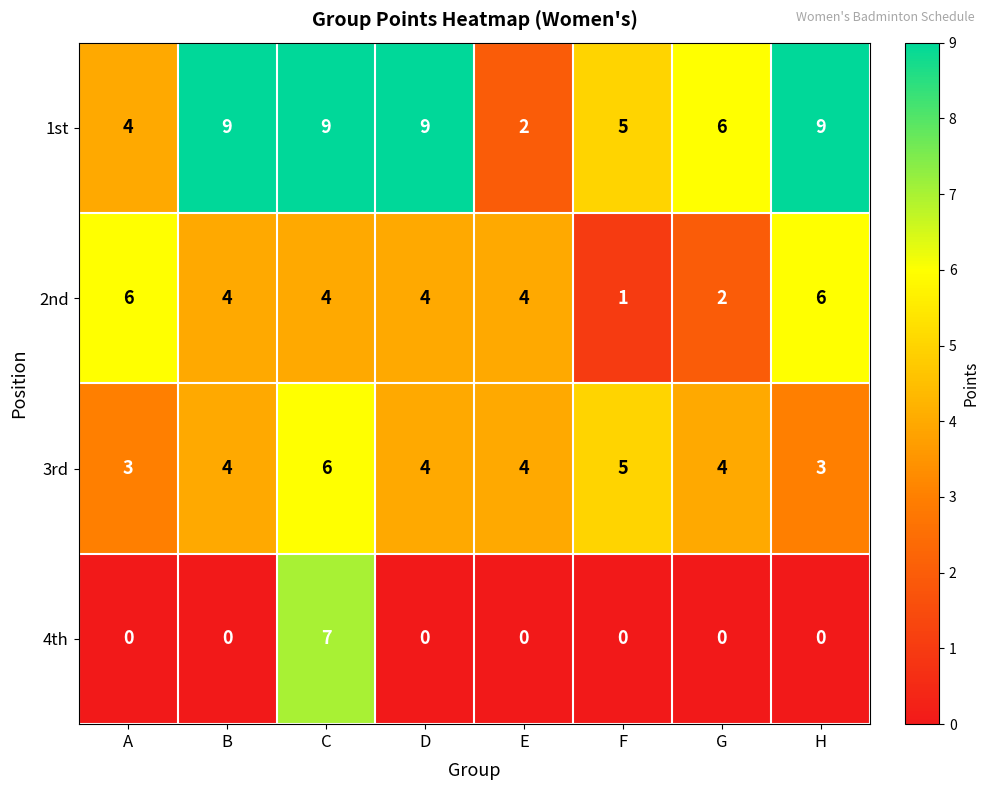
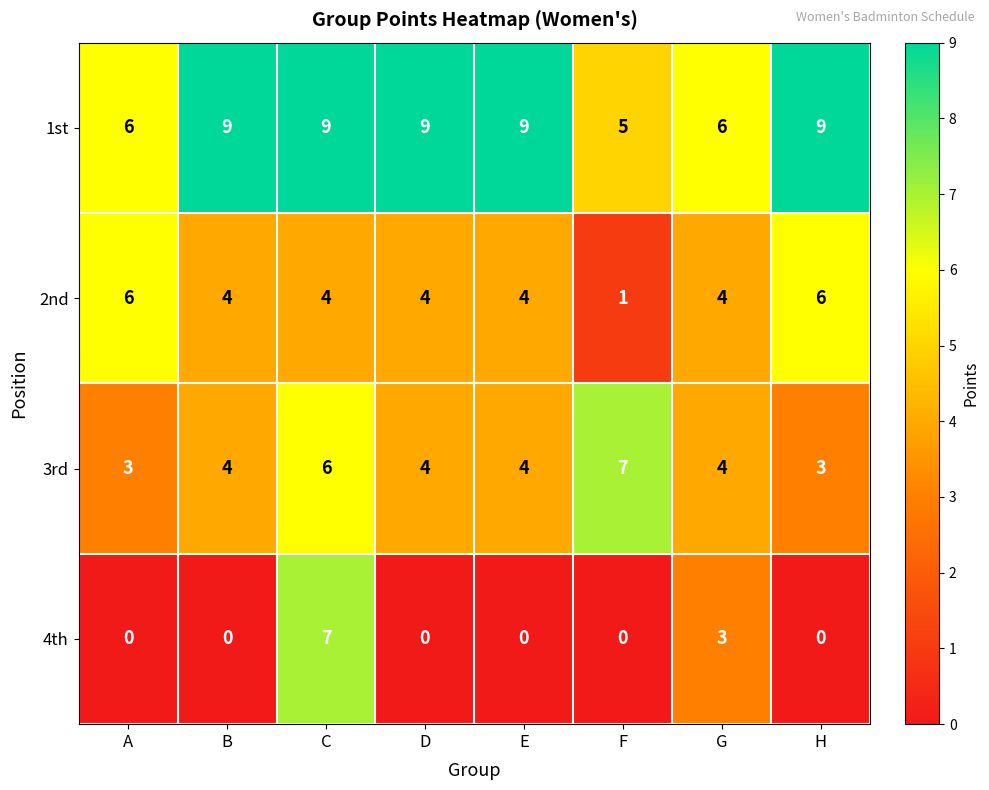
1st, A: 4 -> 6
1st, E: 2 -> 9
2nd, G: 2 -> 4
3rd, F: 5 -> 7
4th, G: 0 -> 3
